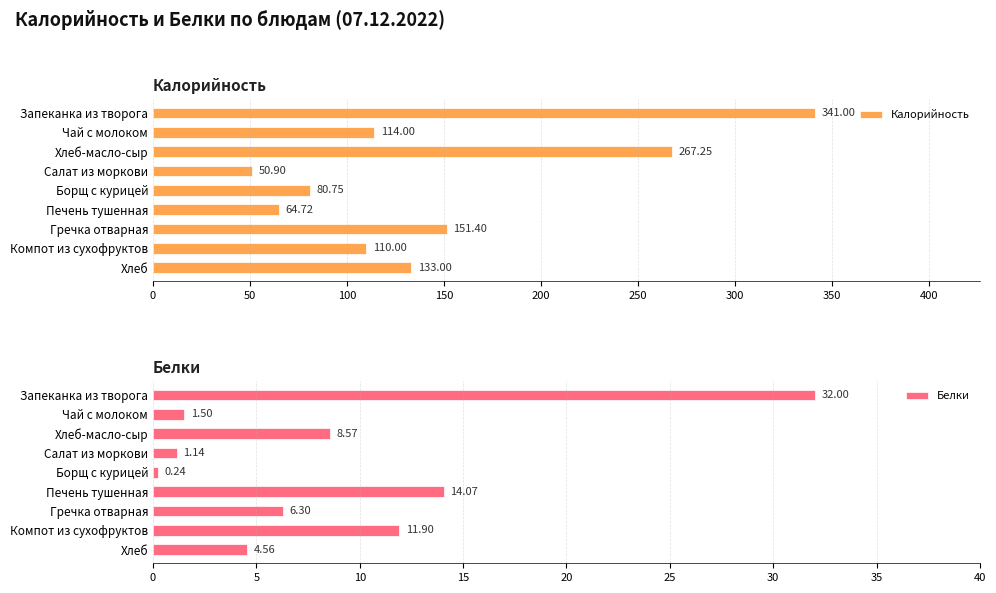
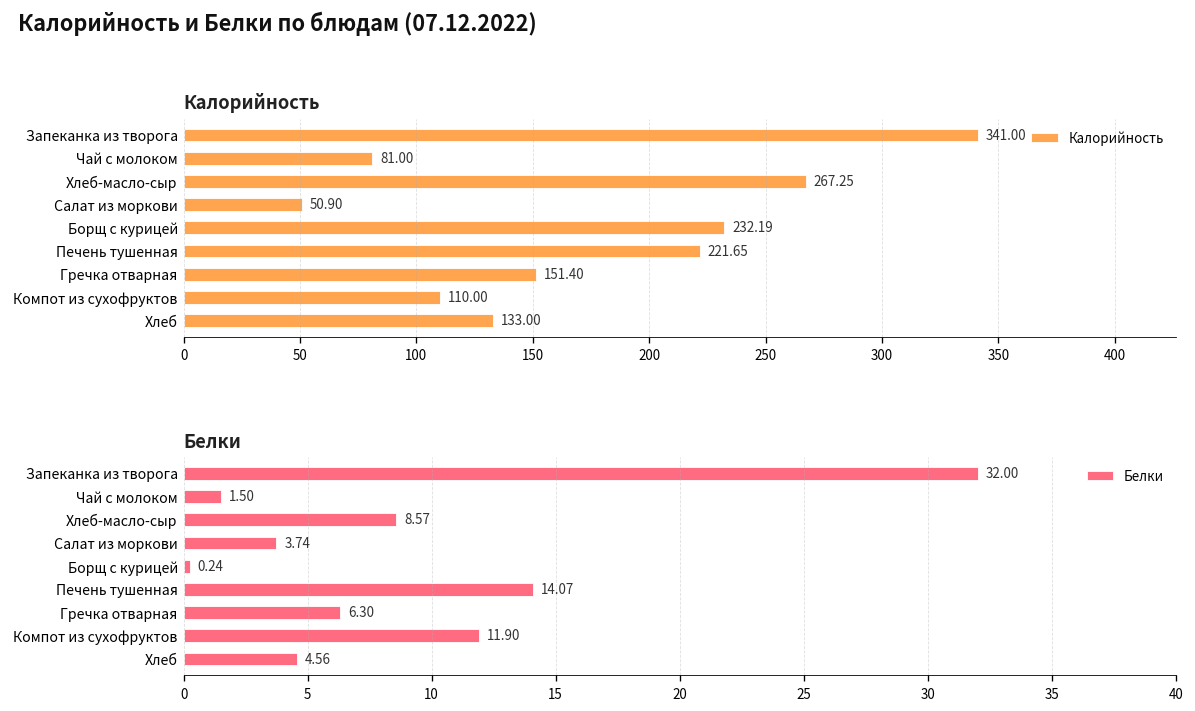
Калорийность, Чай с молоком: 114.00 -> 81.00
Калорийность, Борщ с курицей: 80.75 -> 232.19
Калорийность, Печень тушенная: 64.72 -> 221.65
Белки, Салат из моркови: 1.14 -> 3.74
